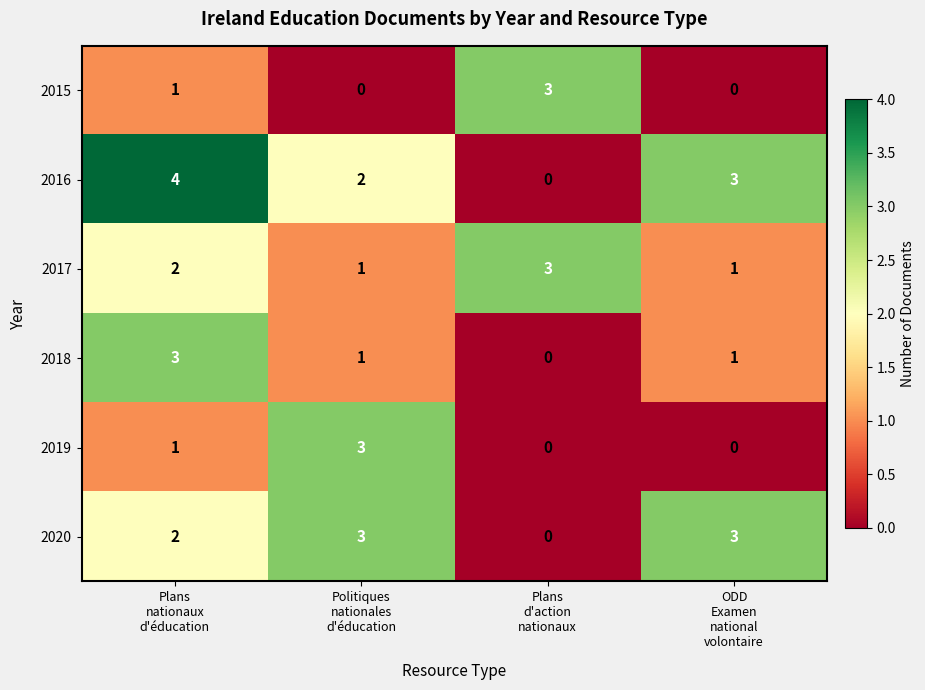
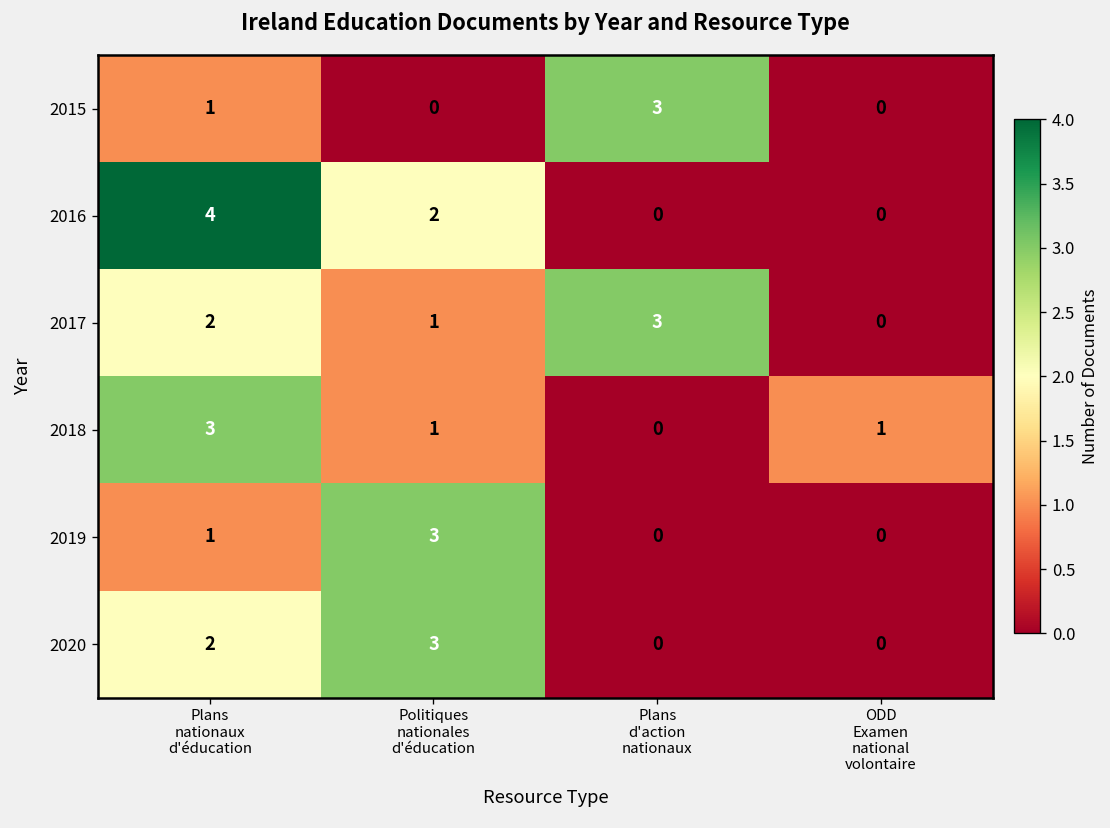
2016, ODD Examen national volontaire: 3 -> 0
2017, ODD Examen national volontaire: 1 -> 0
2020, ODD Examen national volontaire: 3 -> 0
